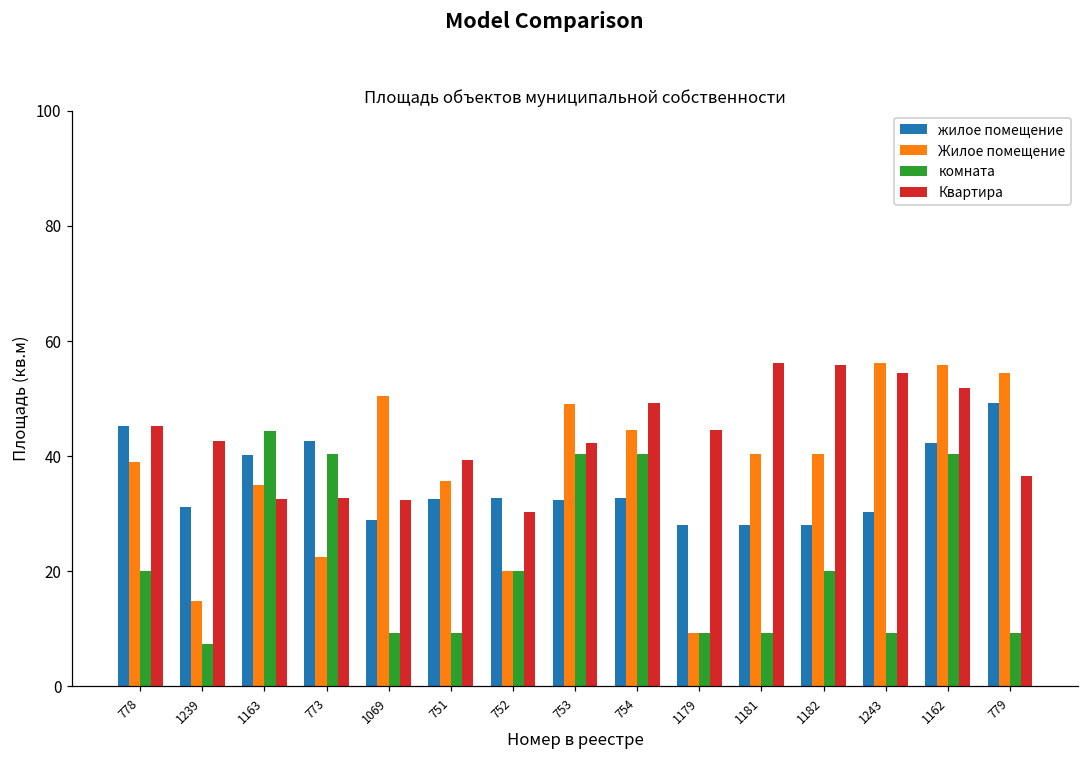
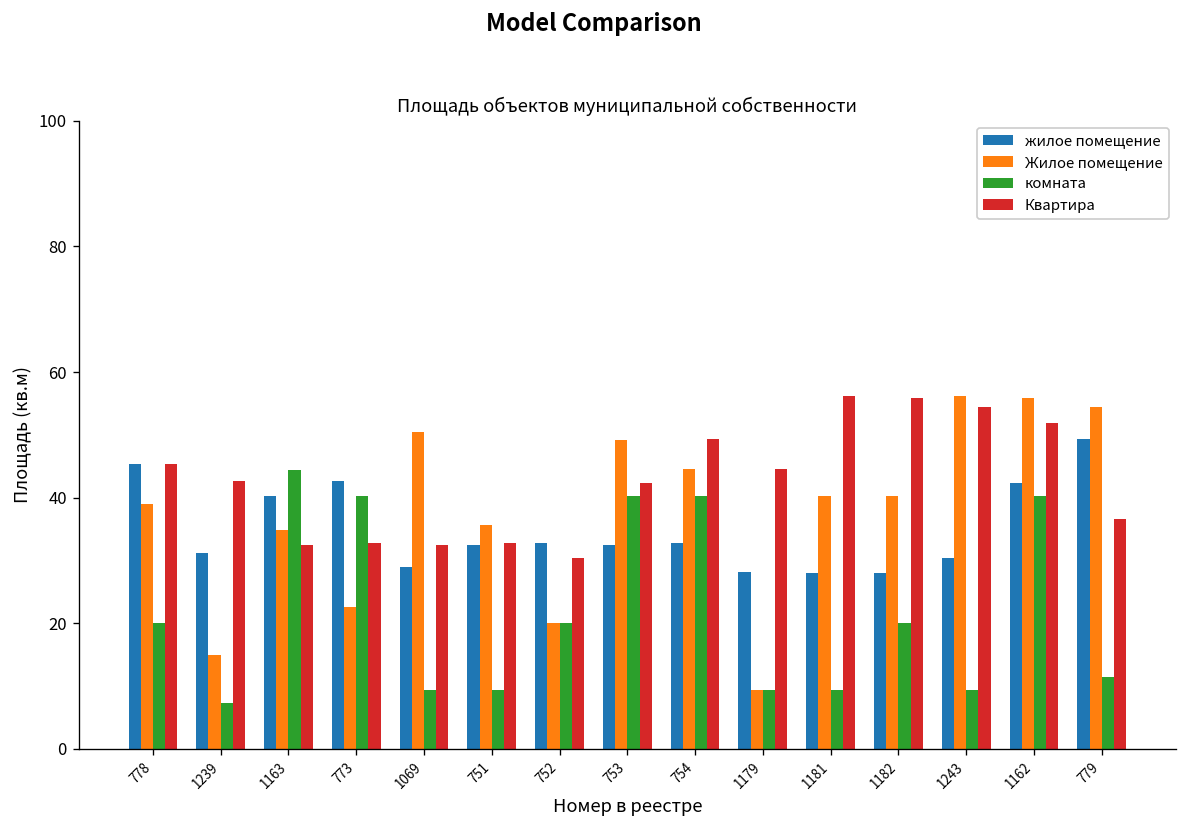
Квартира, 751: 39 -> 33
комната, 779: 9 -> 12
